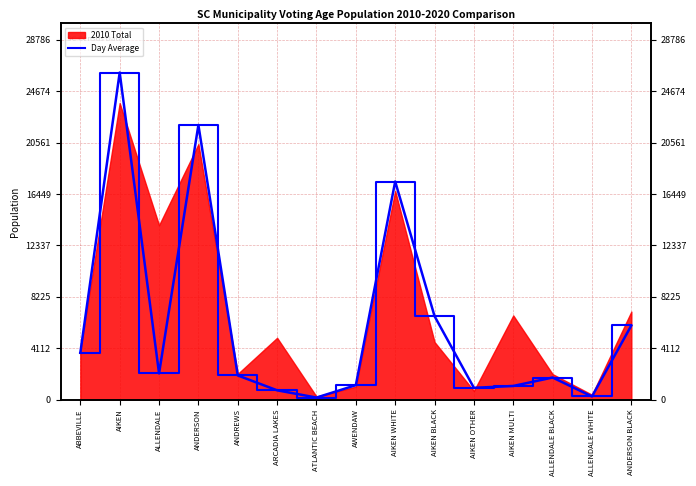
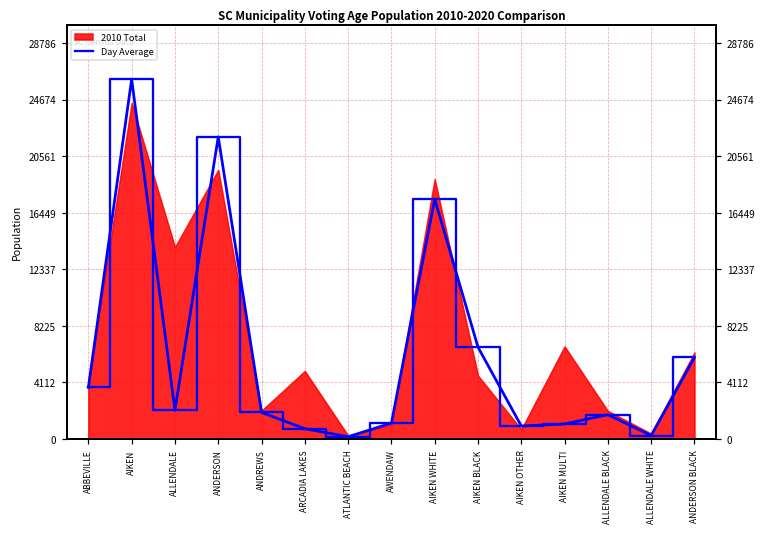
2010 Total, AIKEN: 23700 -> 24400
2010 Total, ANDERSON: 20400 -> 19600
2010 Total, AIKEN WHITE: 16700 -> 18900
2010 Total, ANDERSON BLACK: 7000 -> 6300
